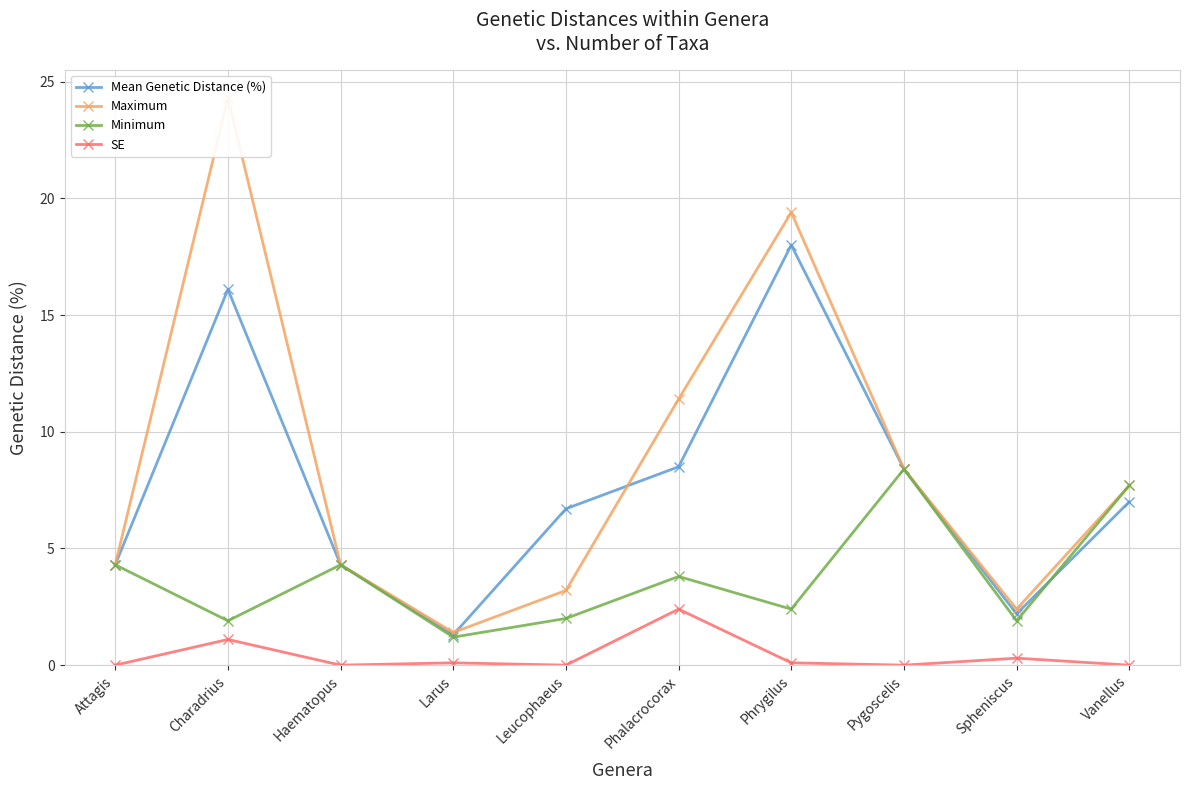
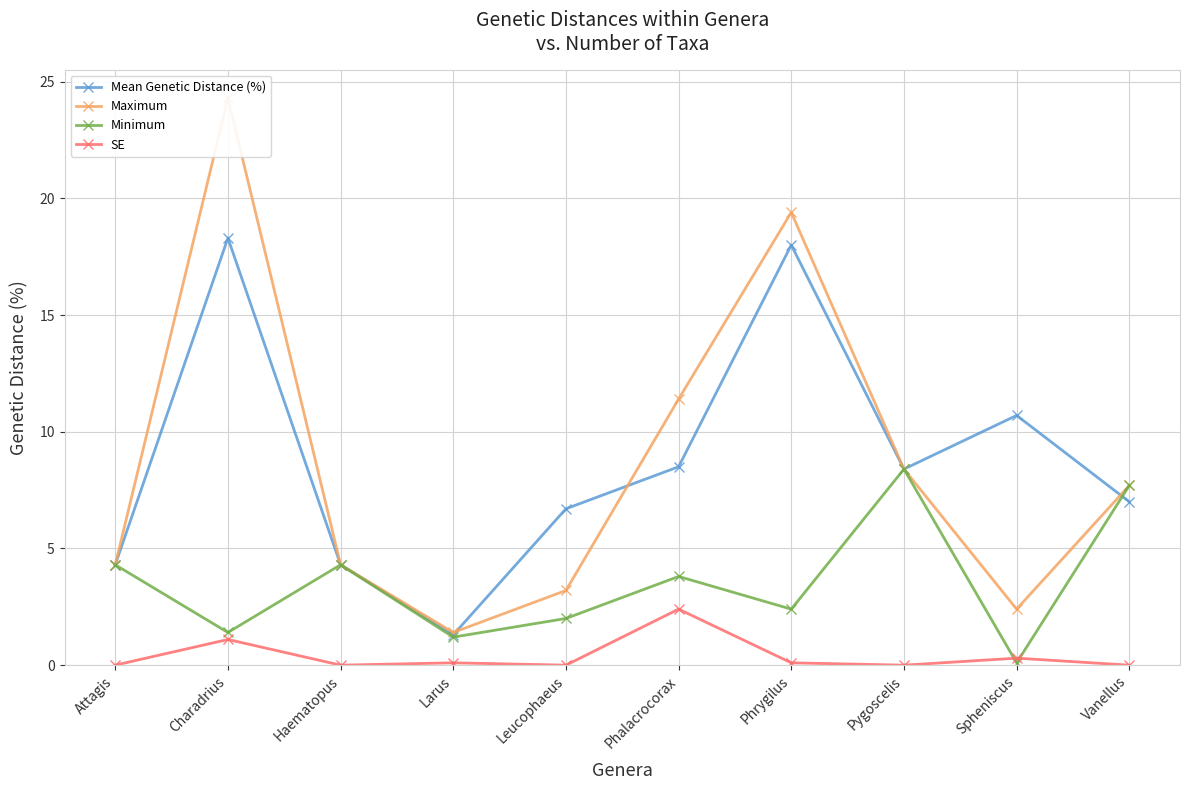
Mean Genetic Distance (%), Charadrius: 16.1 -> 18.3
Minimum, Charadrius: 1.9 -> 1.4
Mean Genetic Distance (%), Spheniscus: 2.2 -> 10.7
Minimum, Spheniscus: 1.9 -> 0.1
